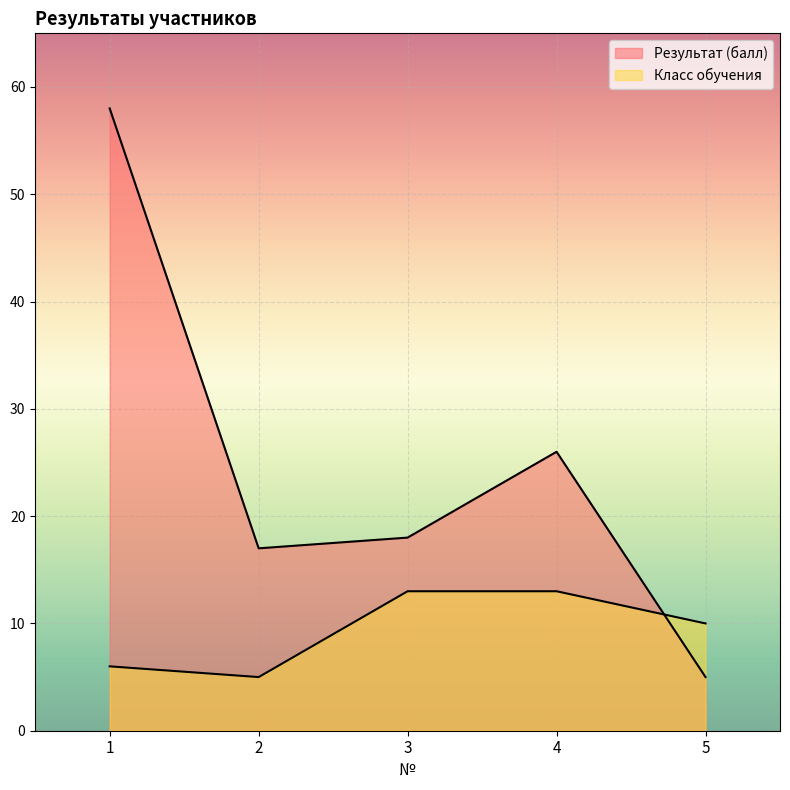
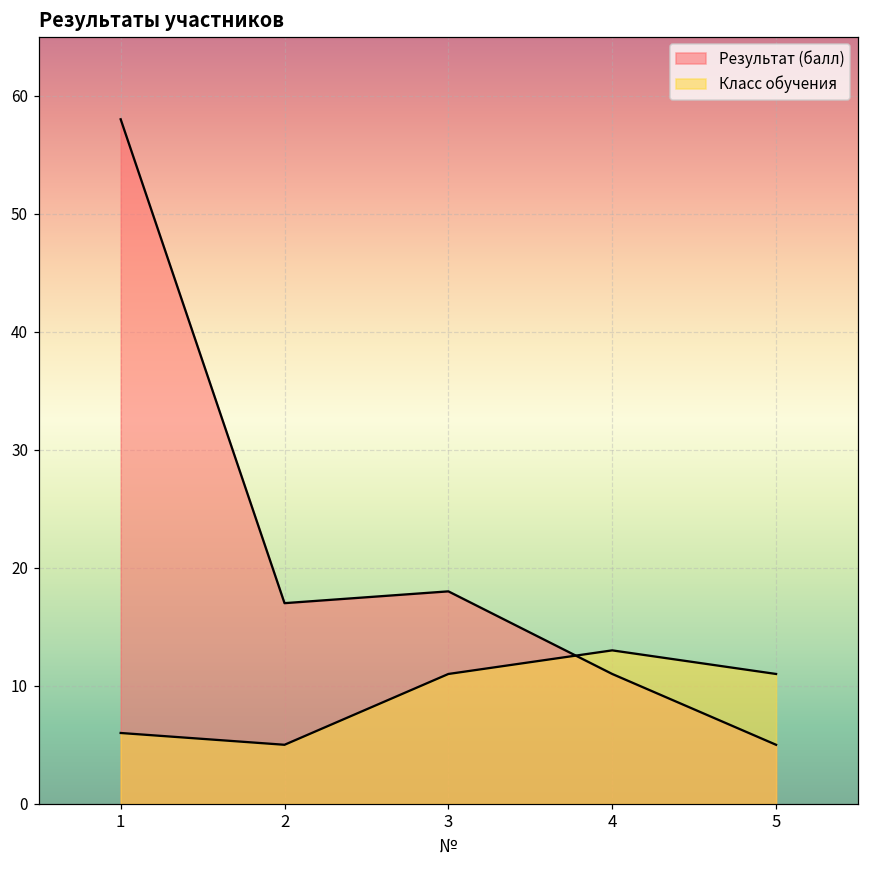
Класс обучения, 3: 13 -> 11
Результат (балл), 4: 26 -> 11
Класс обучения, 5: 10 -> 11
